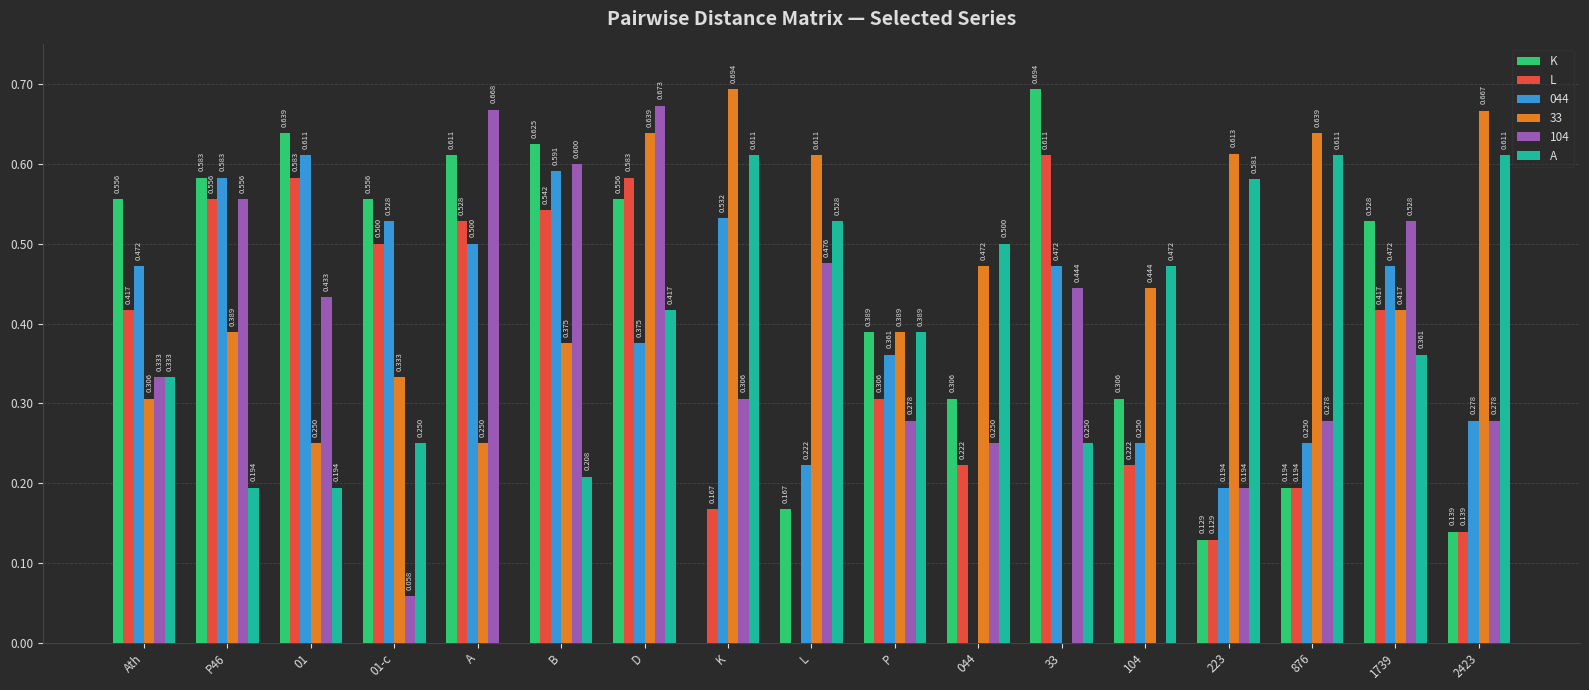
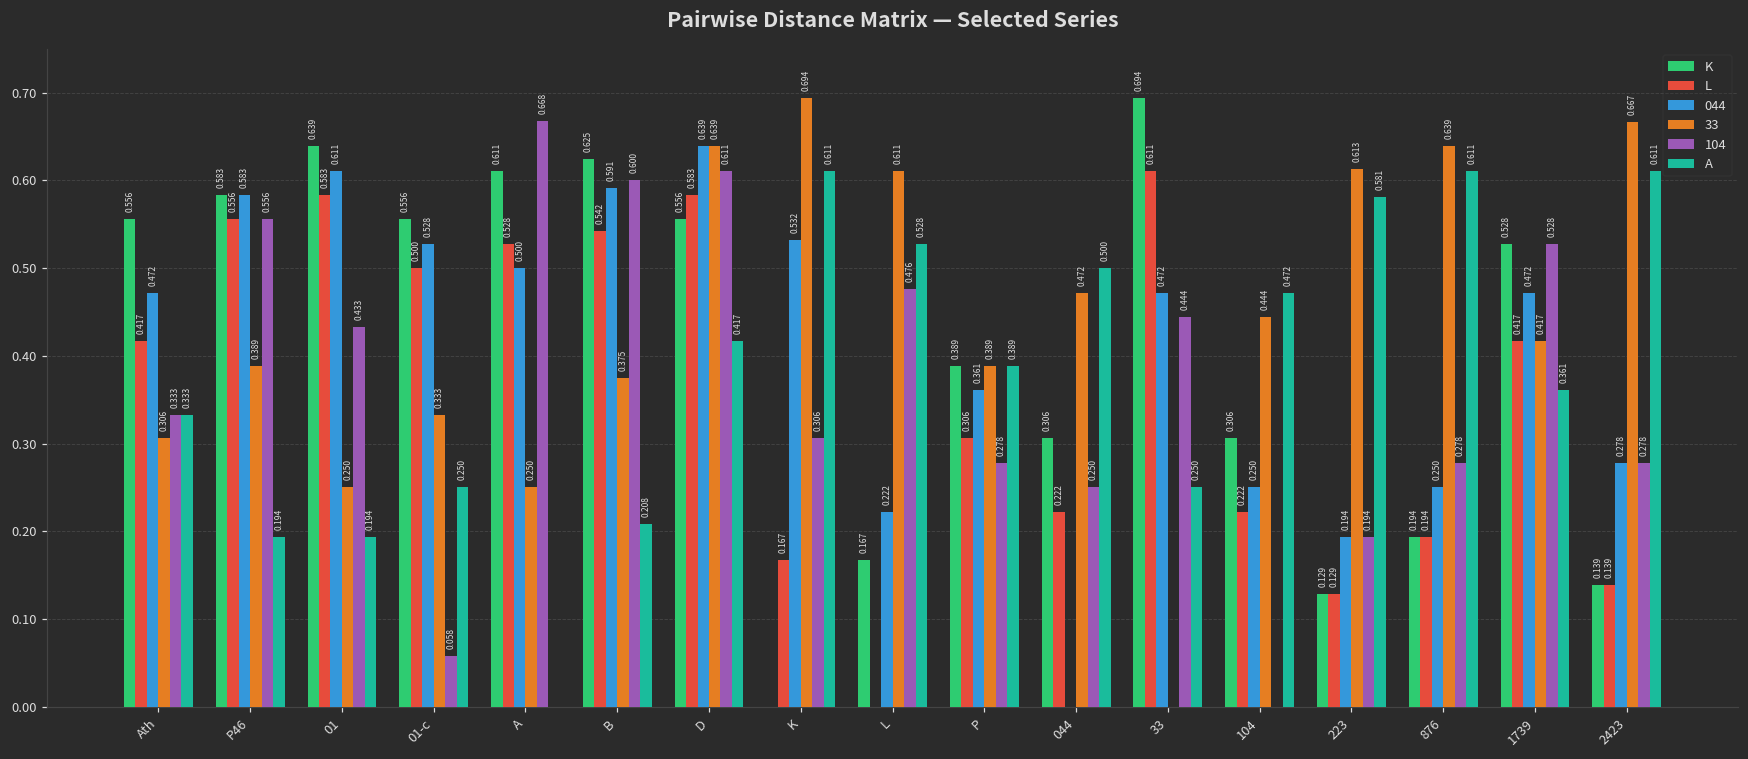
044, D: 0.375 -> 0.639
104, D: 0.673 -> 0.611
